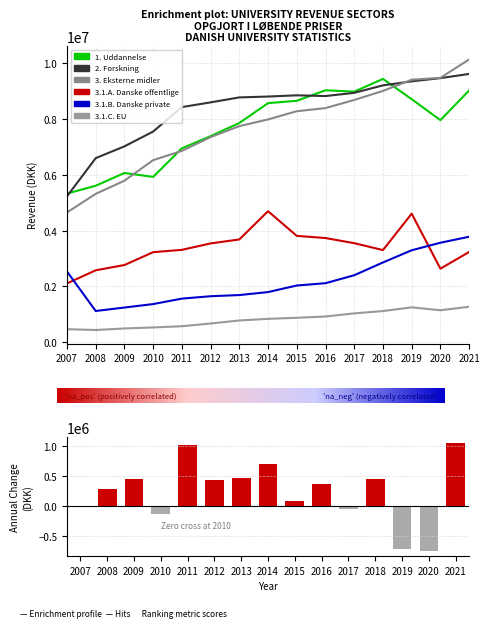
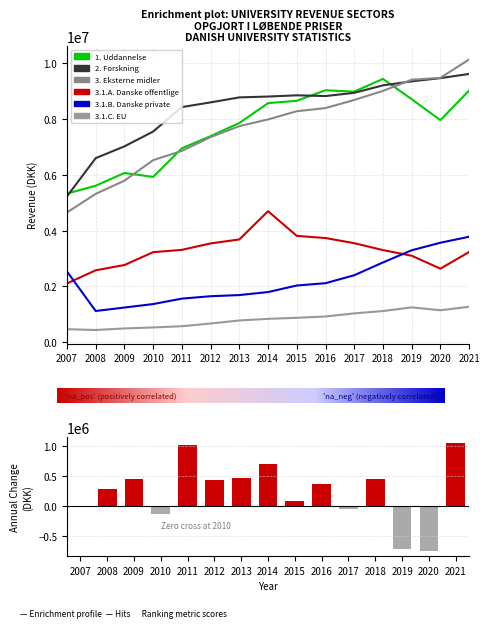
Enrichment plot: UNIVERSITY REVENUE SECTORS OPGJORT I LØBENDE PRISER DANISH UNIVERSITY STATISTICS, 3.1.A. Danske offentlige, 2019: 4600000 -> 3100000
